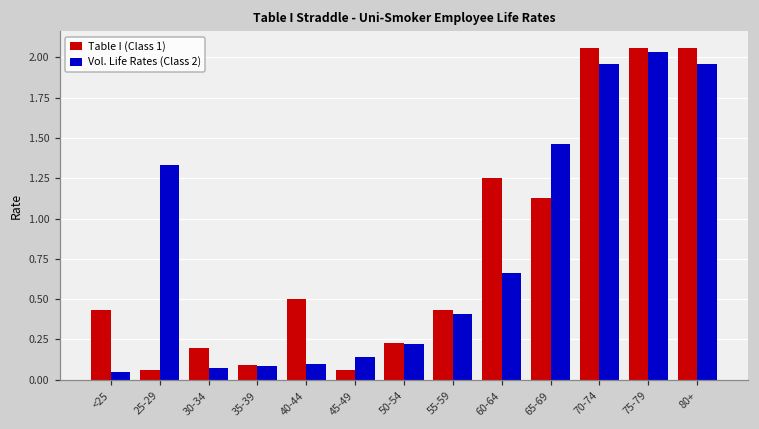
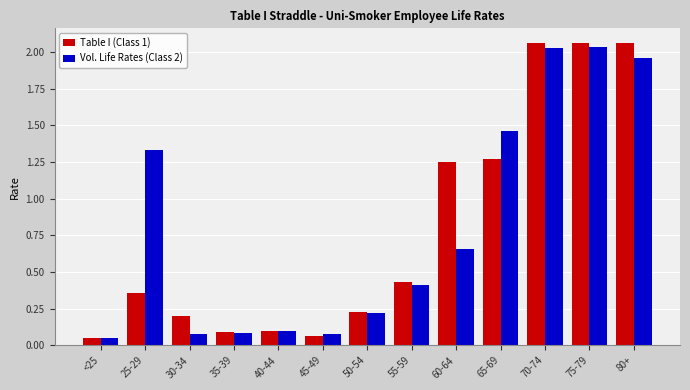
Table I (Class 1), <25: 0.43 -> 0.05
Table I (Class 1), 25-29: 0.06 -> 0.36
Table I (Class 1), 40-44: 0.5 -> 0.1
Vol. Life Rates (Class 2), 45-49: 0.14 -> 0.08
Table I (Class 1), 65-69: 1.13 -> 1.27
Vol. Life Rates (Class 2), 70-74: 1.96 -> 2.03
